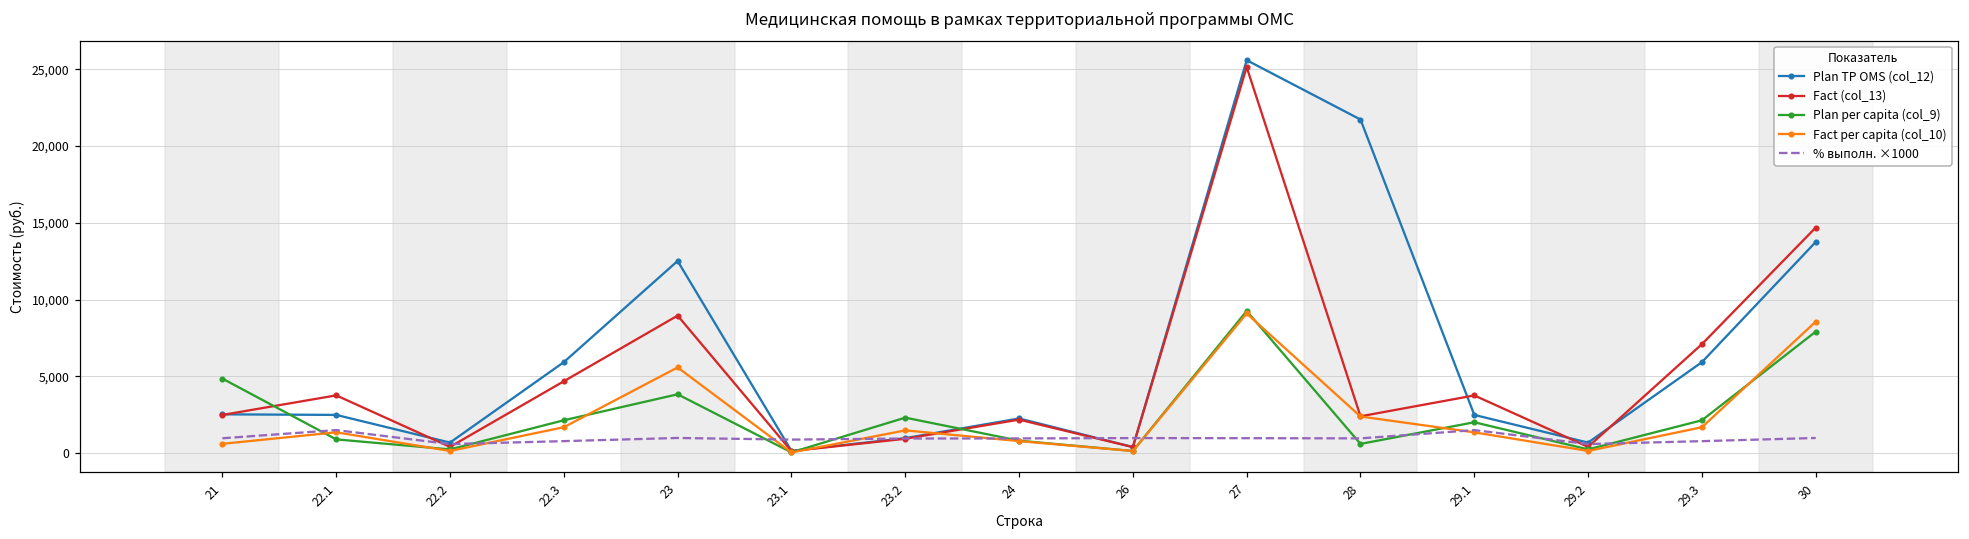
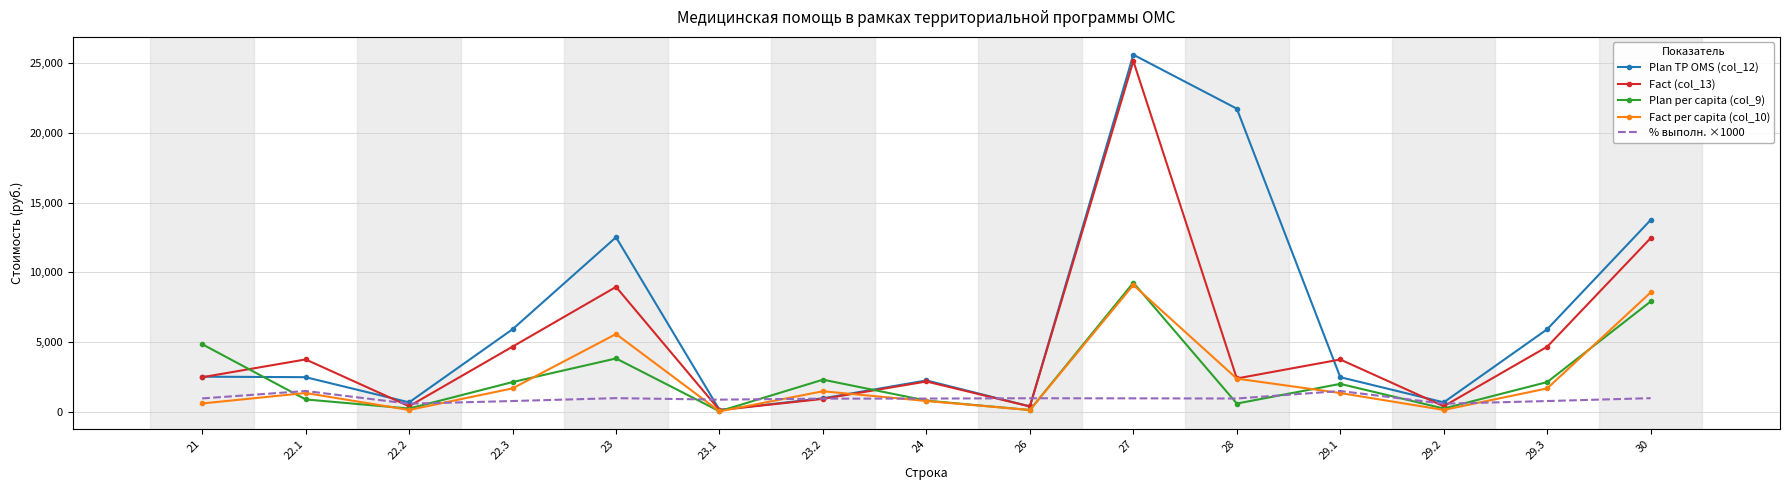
Fact (col_13), 29.3: 7,100 -> 4,700
Fact (col_13), 30: 14,700 -> 12,500
